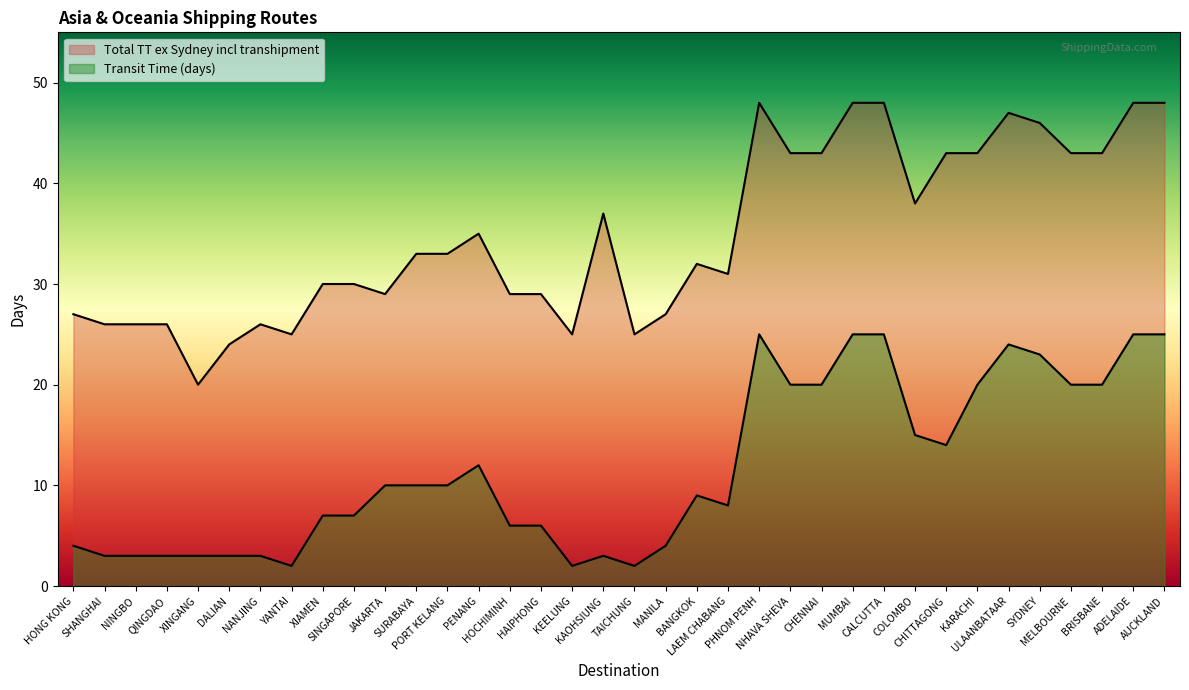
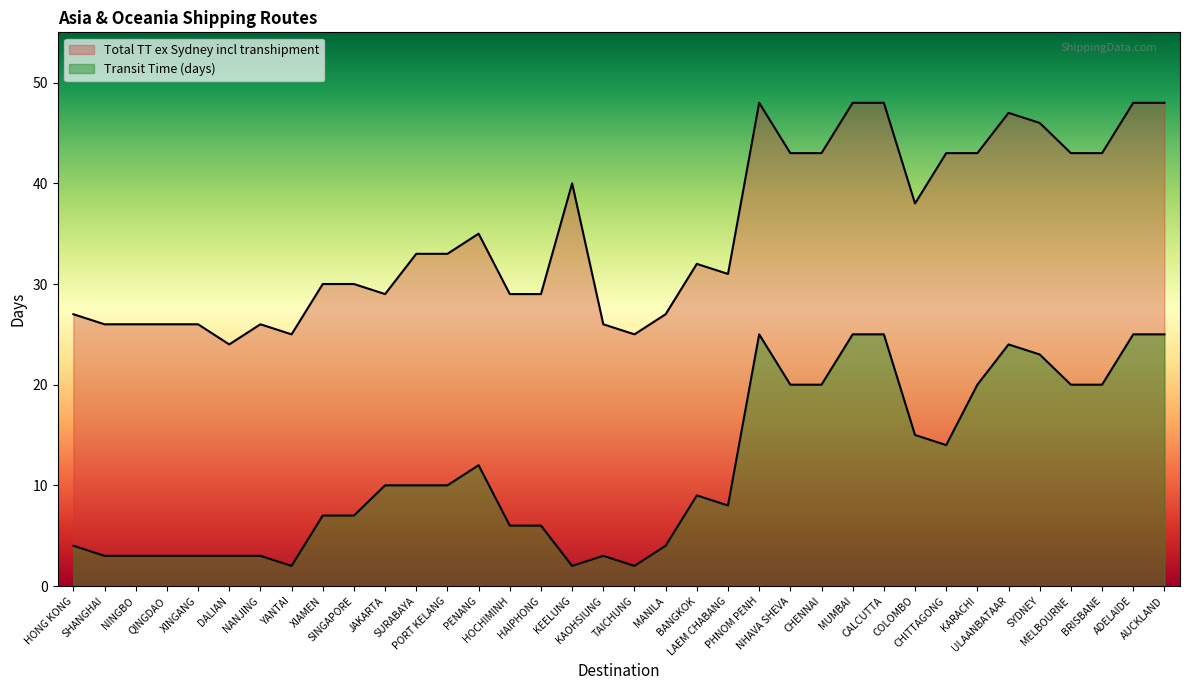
Total TT ex Sydney incl transhipment, XINGANG: 20 -> 26
Total TT ex Sydney incl transhipment, KEELUNG: 25 -> 40
Total TT ex Sydney incl transhipment, KAOHSIUNG: 37 -> 26
